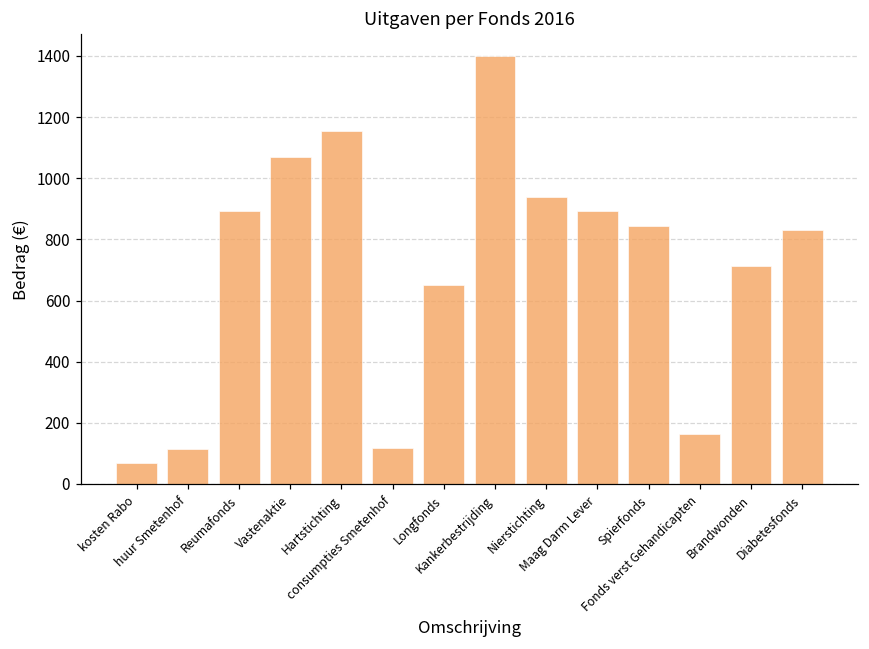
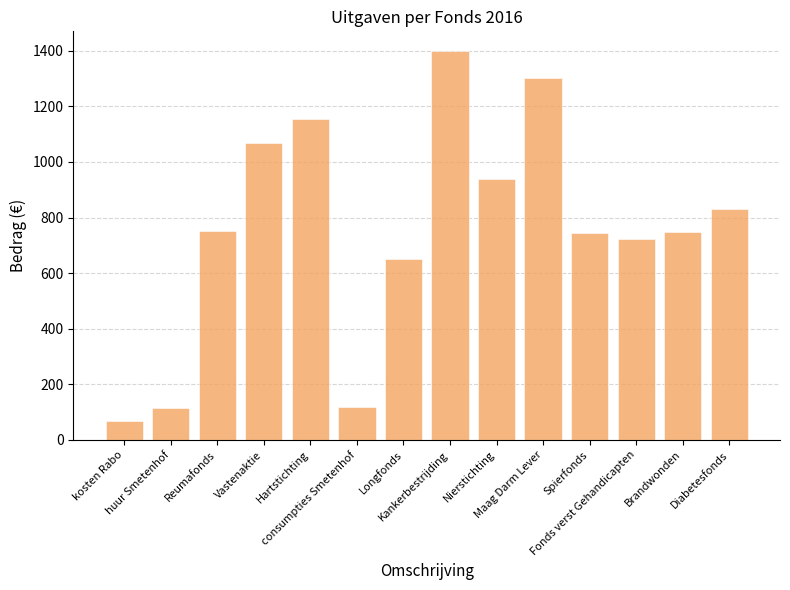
Reumafonds: 890 -> 750
Maag Darm Lever: 890 -> 1300
Spierfonds: 840 -> 740
Fonds verst Gehandicapten: 160 -> 720
Brandwonden: 710 -> 750
